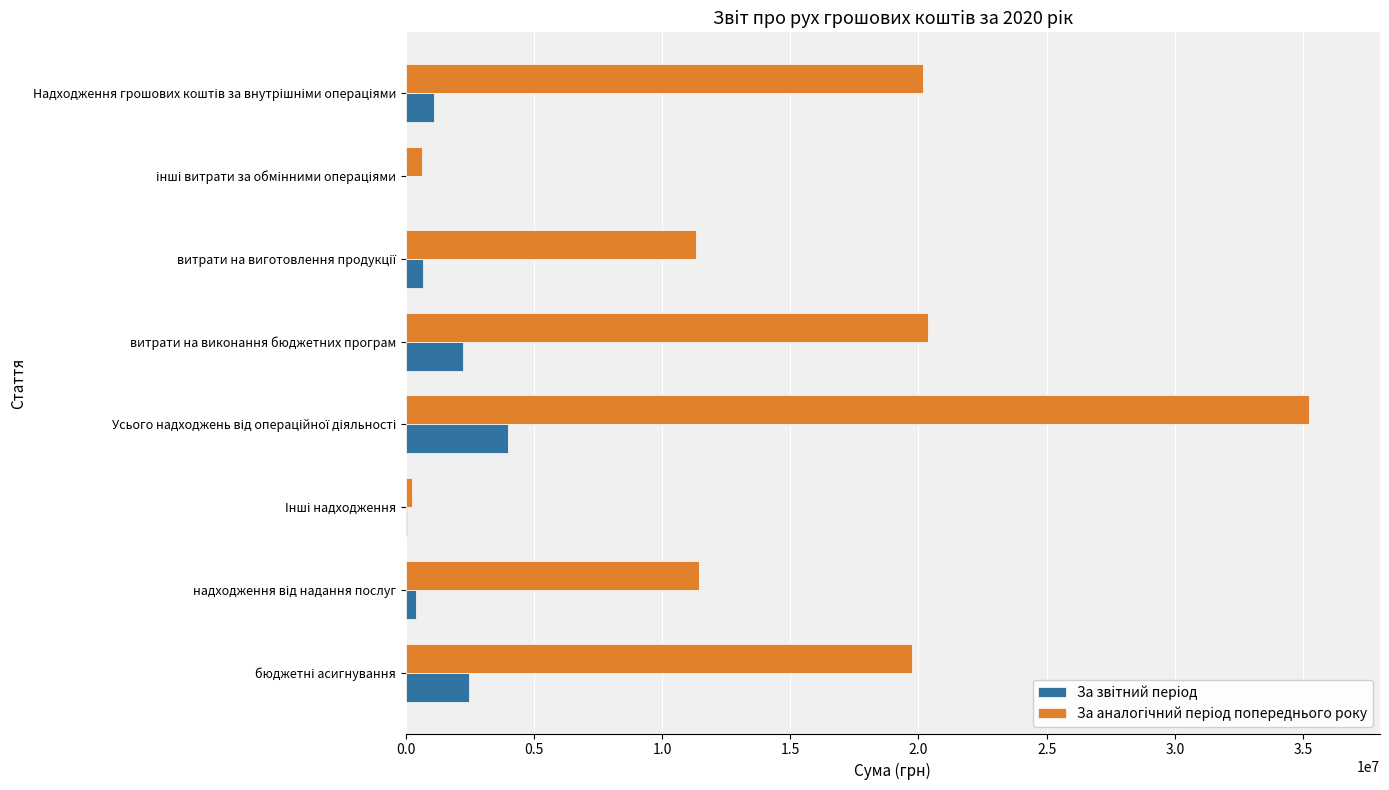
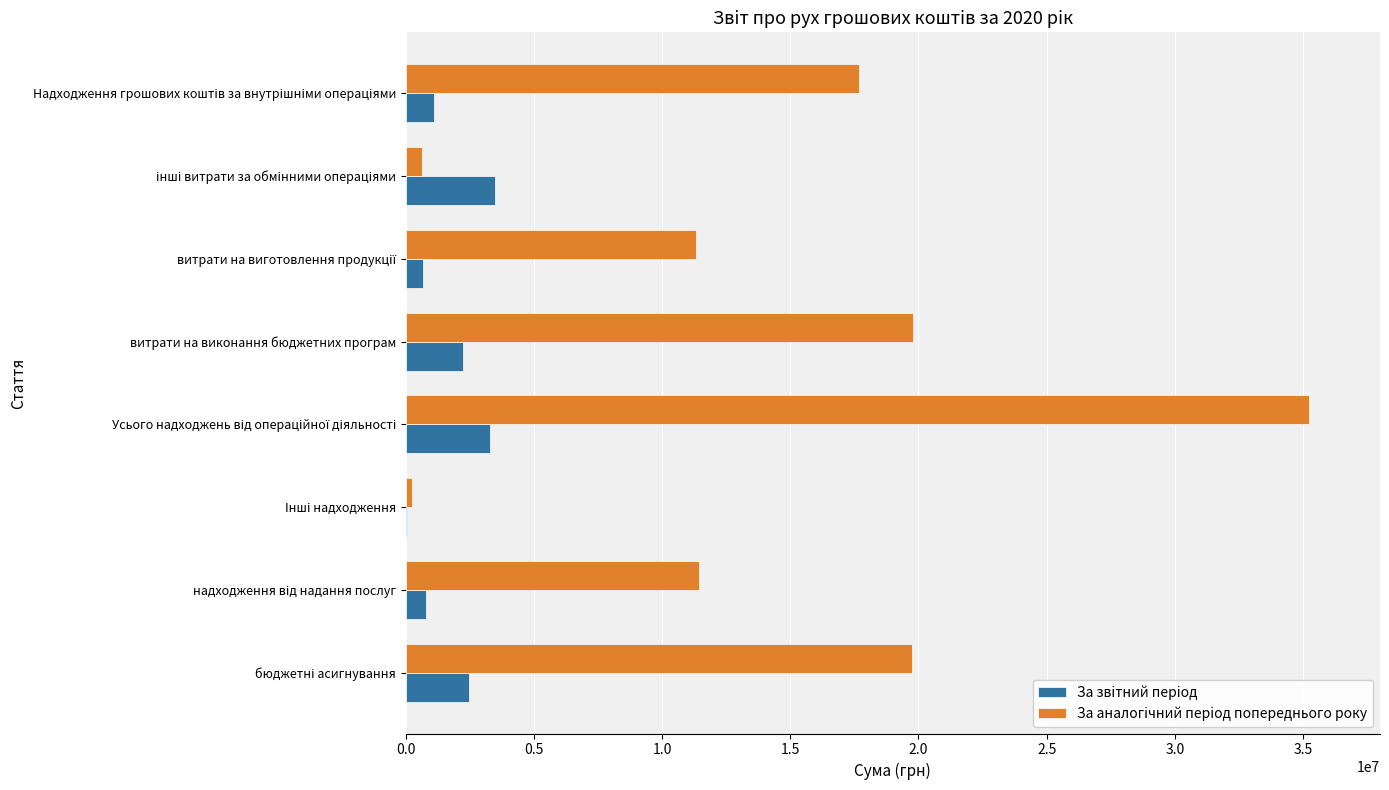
За аналогічний період попереднього року, Надходження грошових коштів за внутрішніми операціями: 20200000 -> 17700000
За звітний період, інші витрати за обмінними операціями: 0 -> 3500000
За аналогічний період попереднього року, витрати на виконання бюджетних програм: 20400000 -> 19800000
За звітний період, Усього надходжень від операційної діяльності: 4000000 -> 3300000
За звітний період, надходження від надання послуг: 400000 -> 800000
